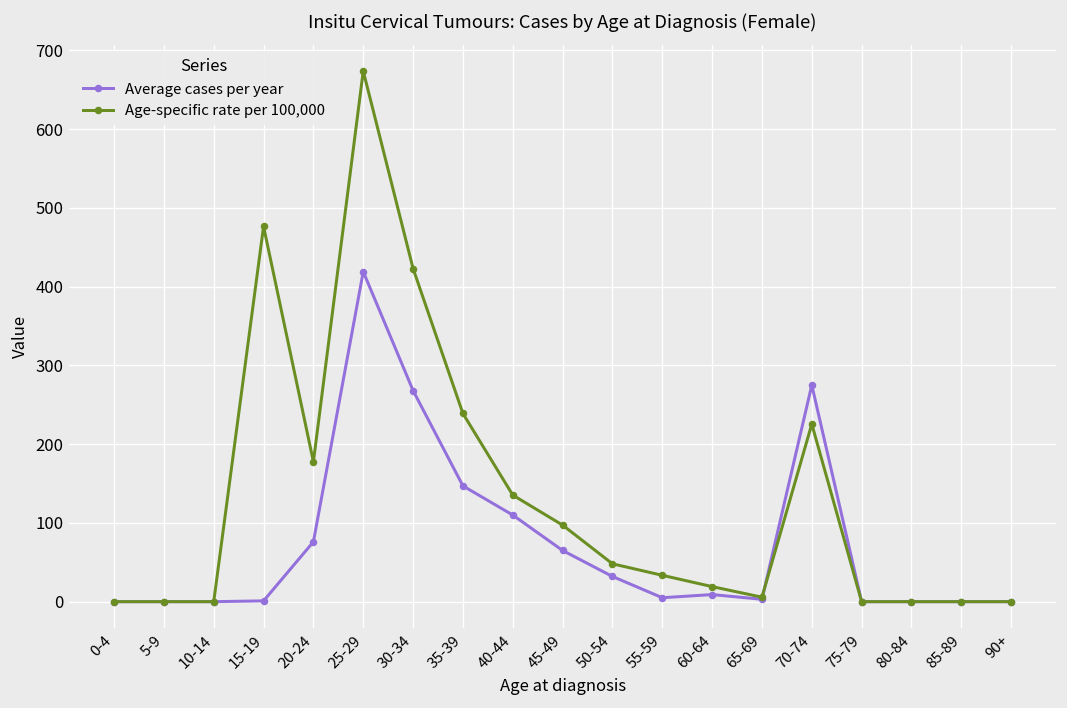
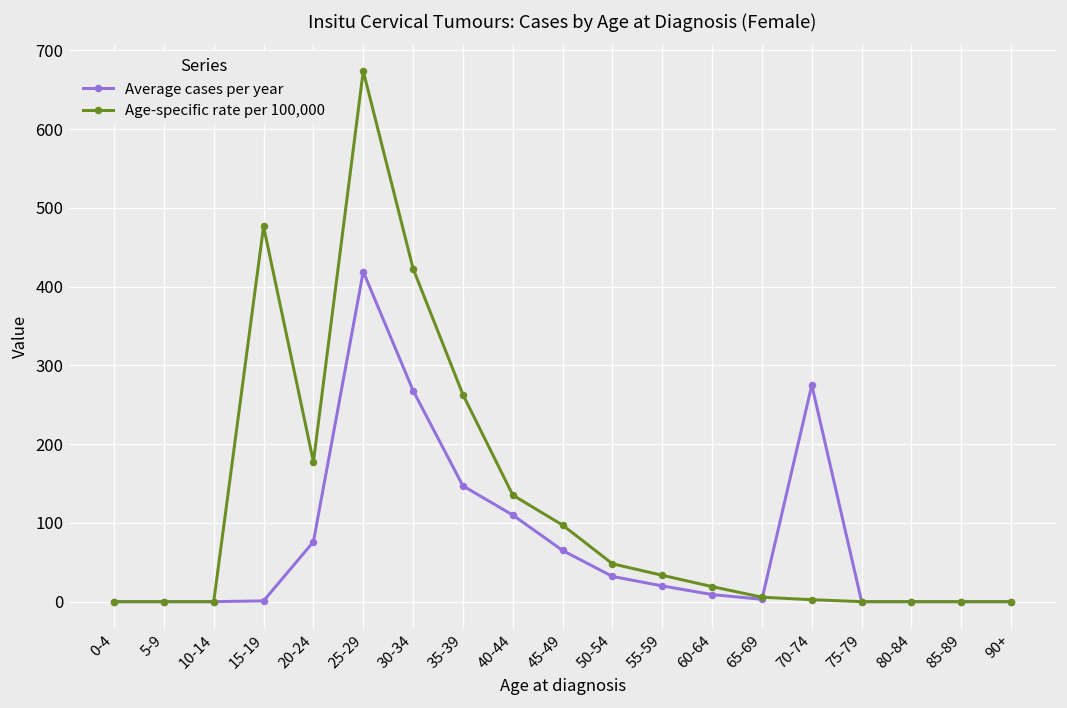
Age-specific rate per 100,000, 35-39: 240 -> 260
Average cases per year, 55-59: 10 -> 20
Age-specific rate per 100,000, 70-74: 230 -> 0
